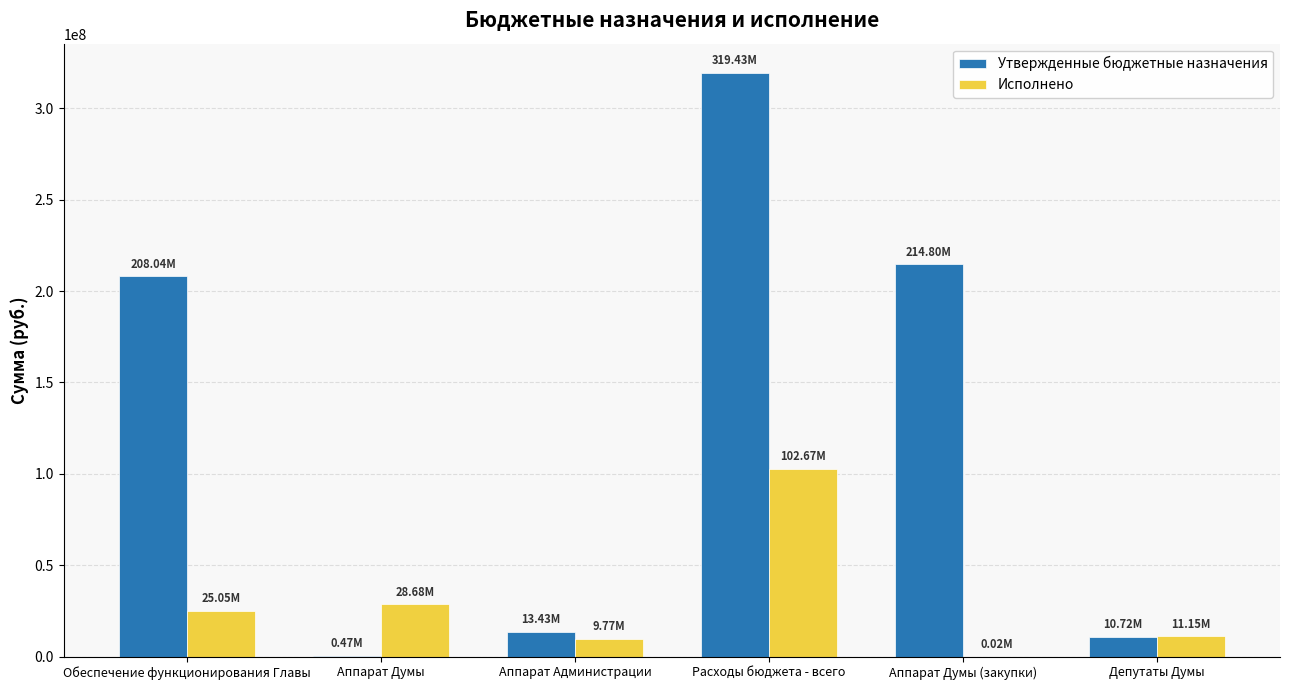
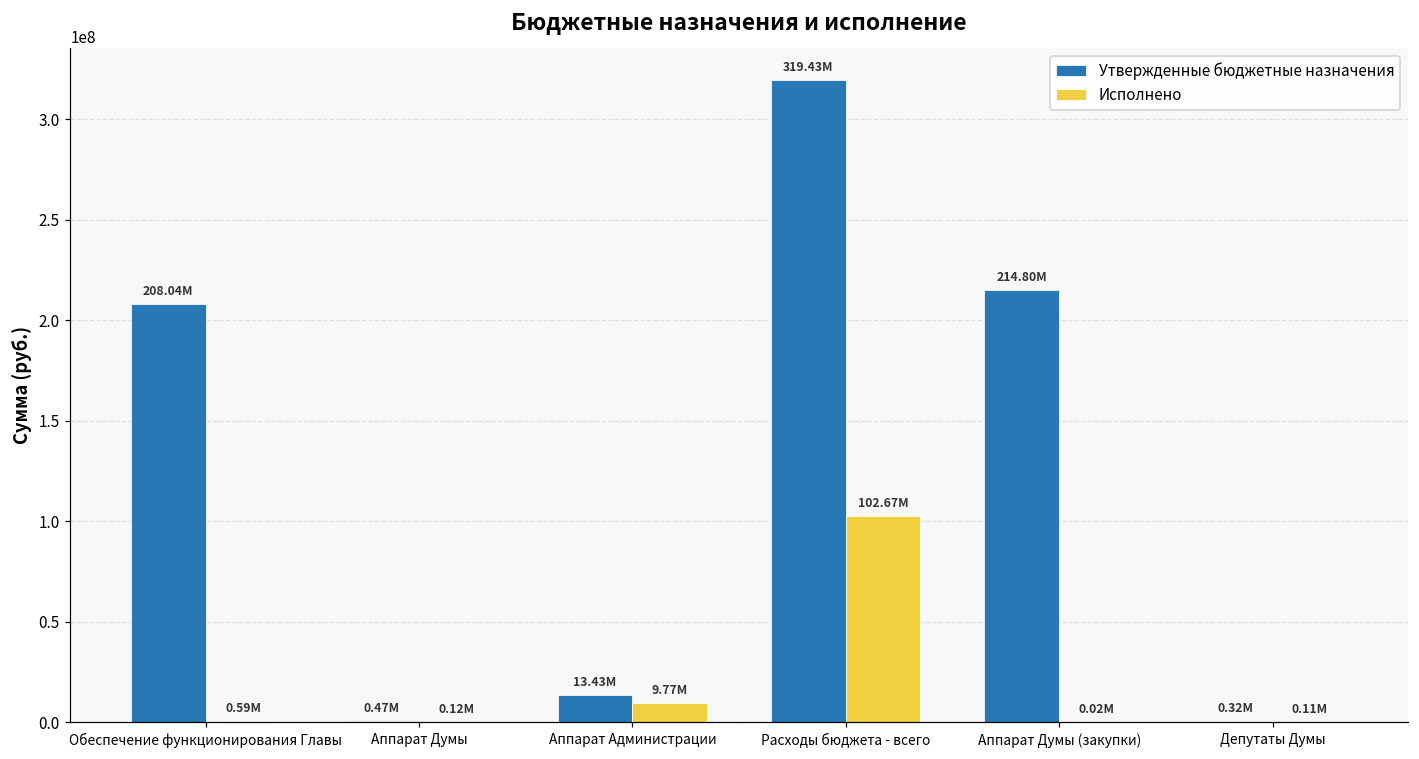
Исполнено, Обеспечение функционирования Главы: 25.05M -> 0.59M
Исполнено, Аппарат Думы: 28.68M -> 0.12M
Утвержденные бюджетные назначения, Депутаты Думы: 10.72M -> 0.32M
Исполнено, Депутаты Думы: 11.15M -> 0.11M
